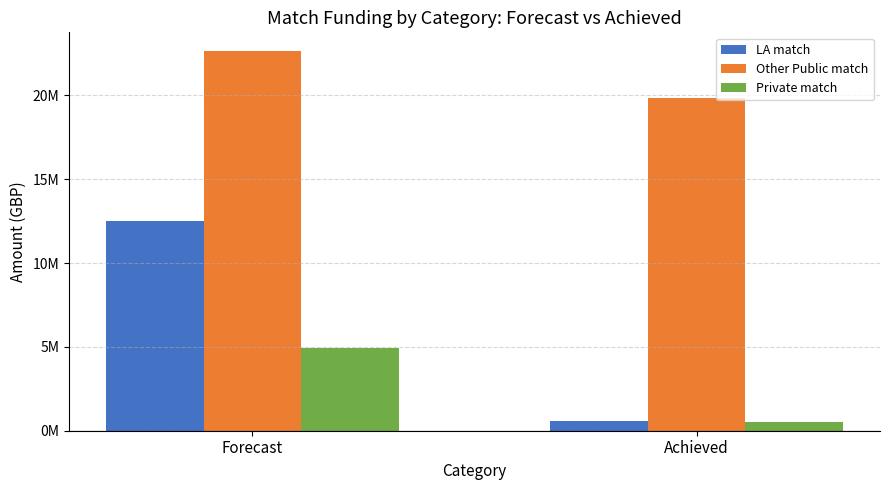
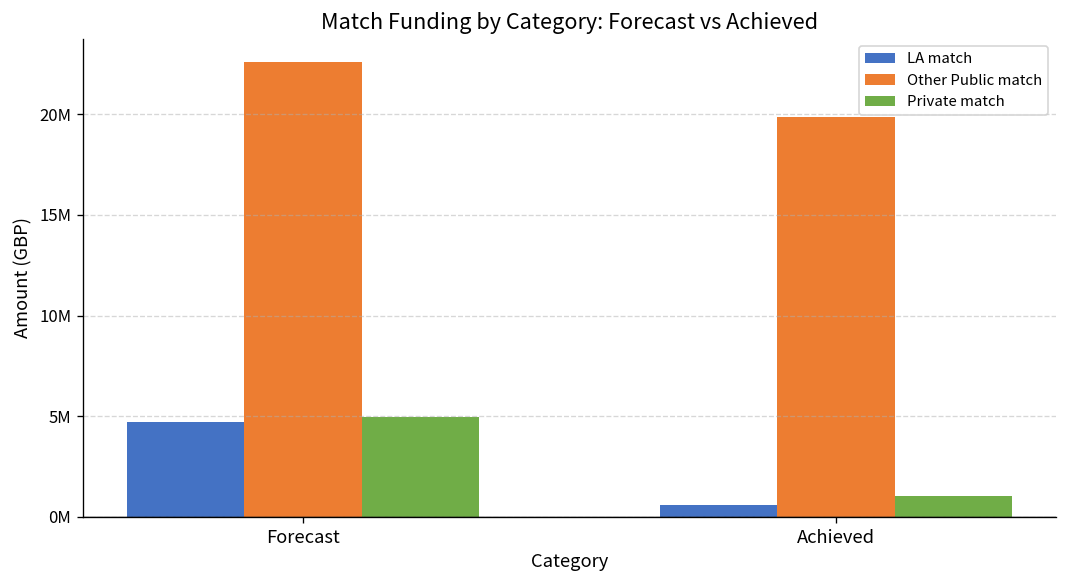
LA match, Forecast: 12500000 -> 4700000
Private match, Achieved: 500000 -> 1100000
